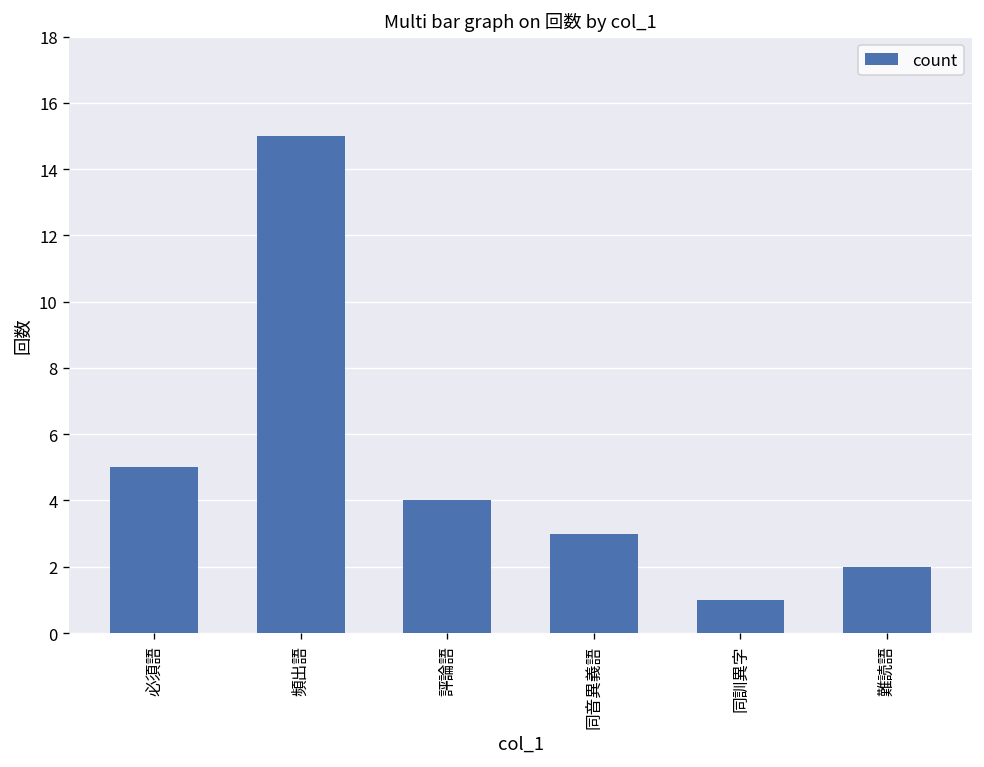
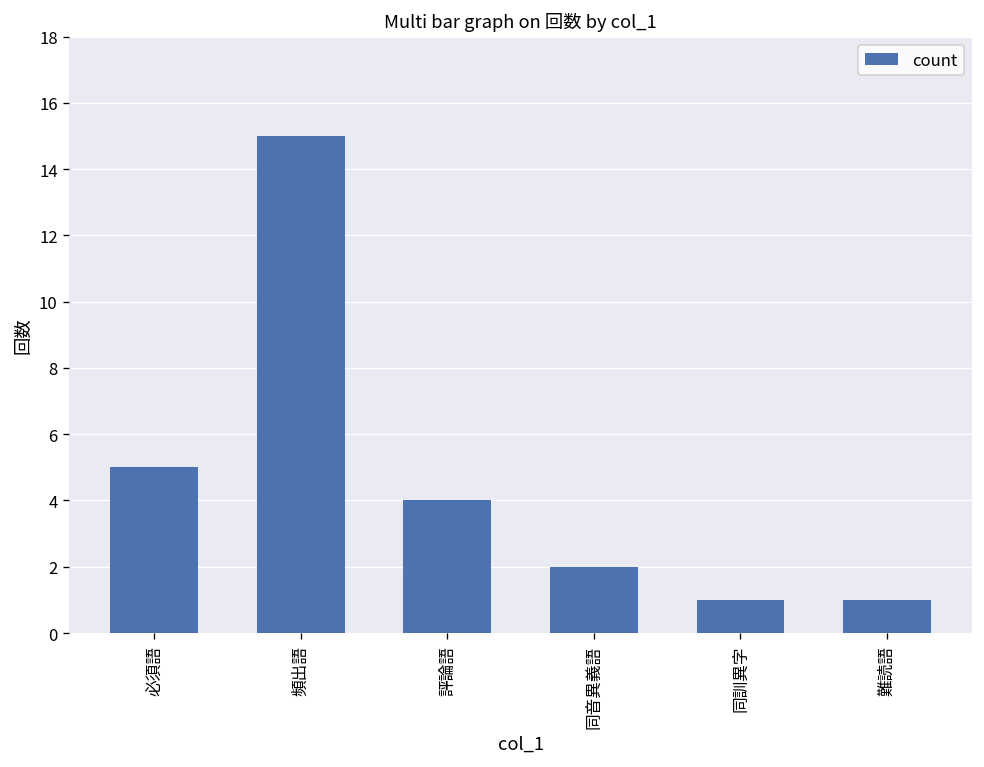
同音異義語: 3 -> 2
難読語: 2 -> 1
